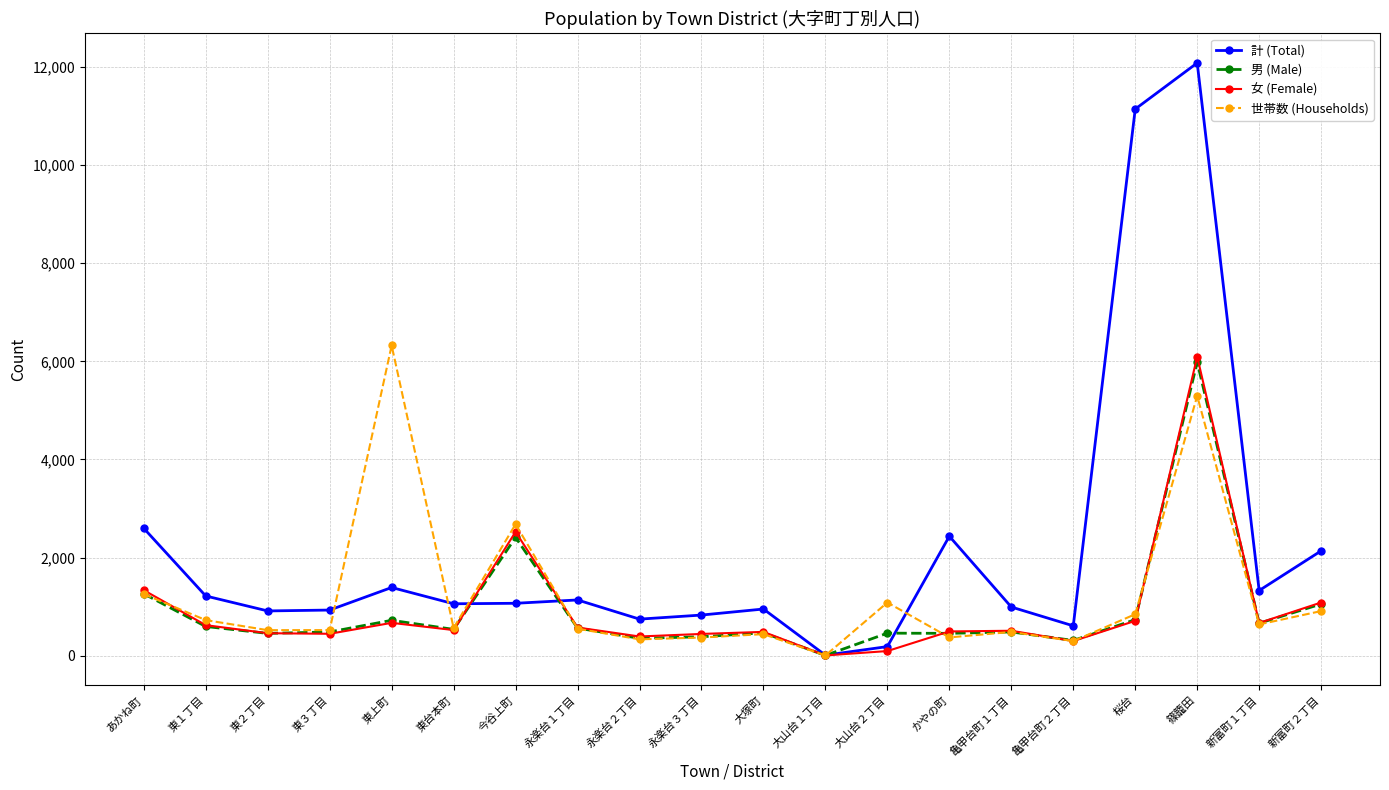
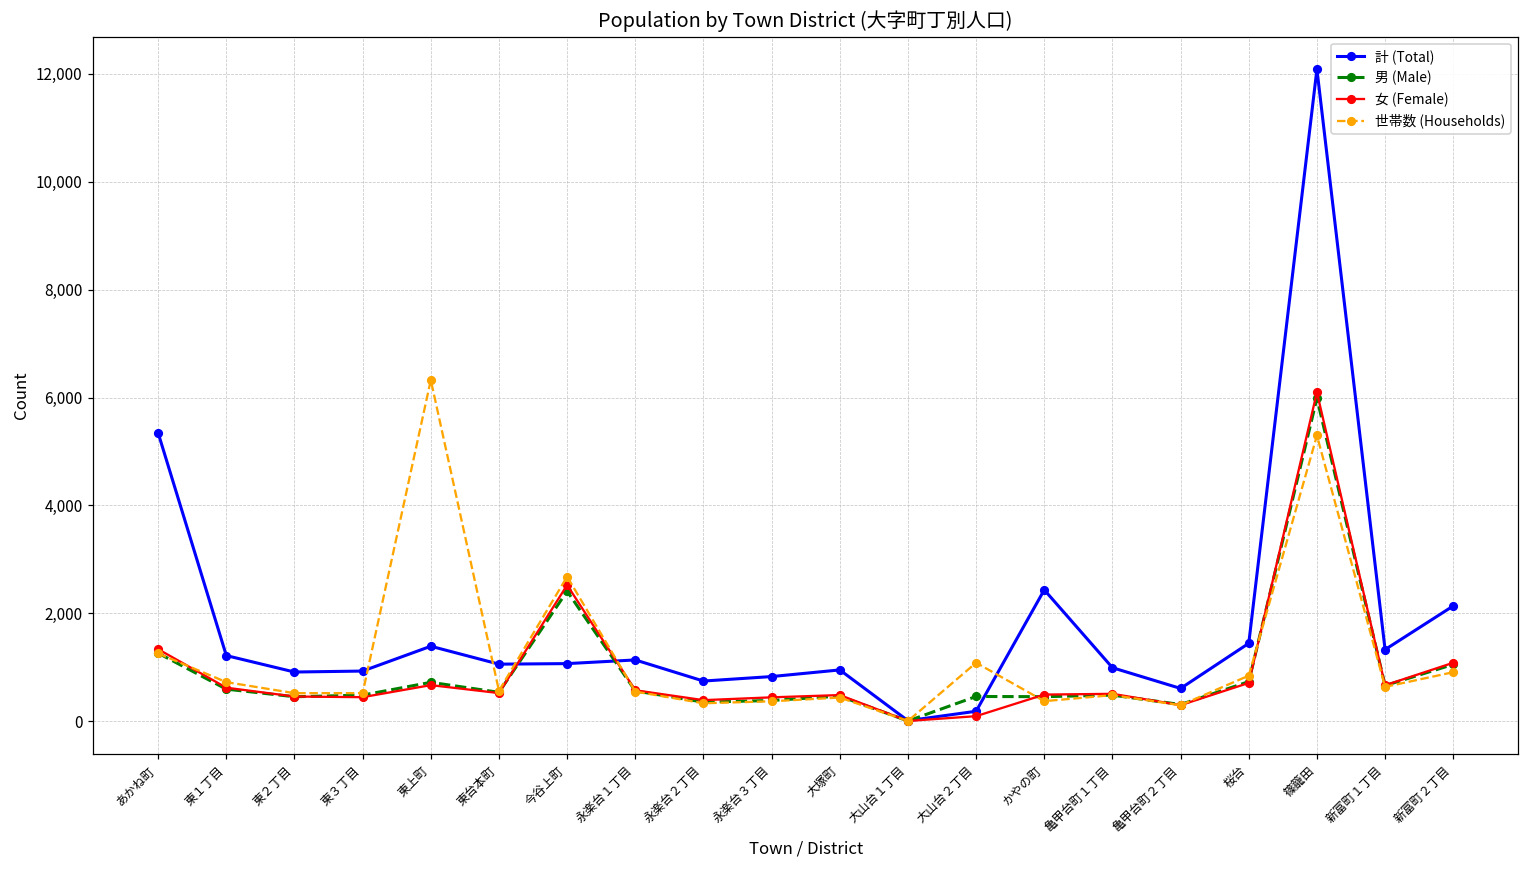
計 (Total), あかね町: 2,600 -> 5,300
計 (Total), 桜台: 11,100 -> 1,400
